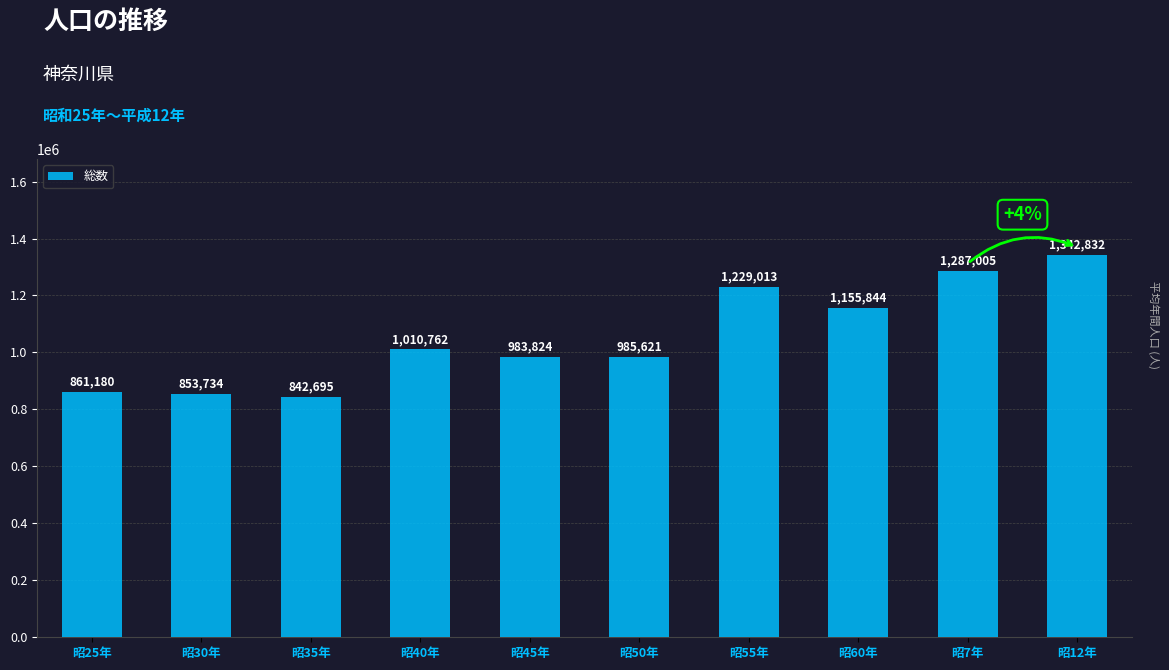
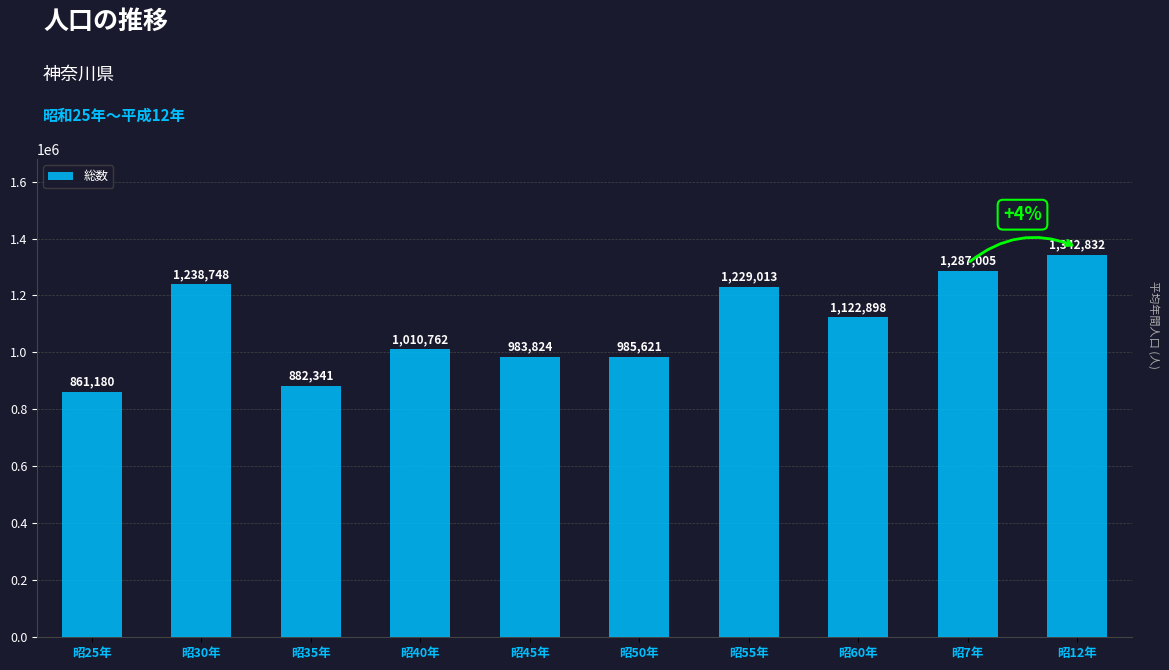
昭30年: 853,734 -> 1,238,748
昭35年: 842,695 -> 882,341
昭60年: 1,155,844 -> 1,122,898
